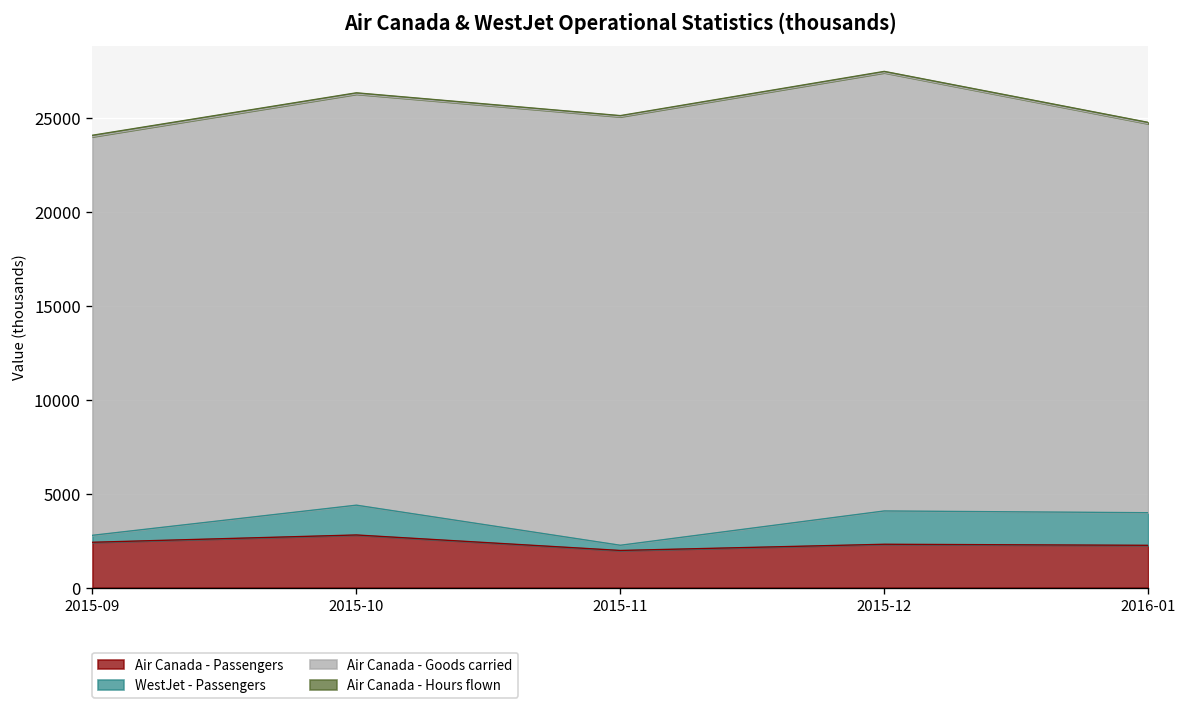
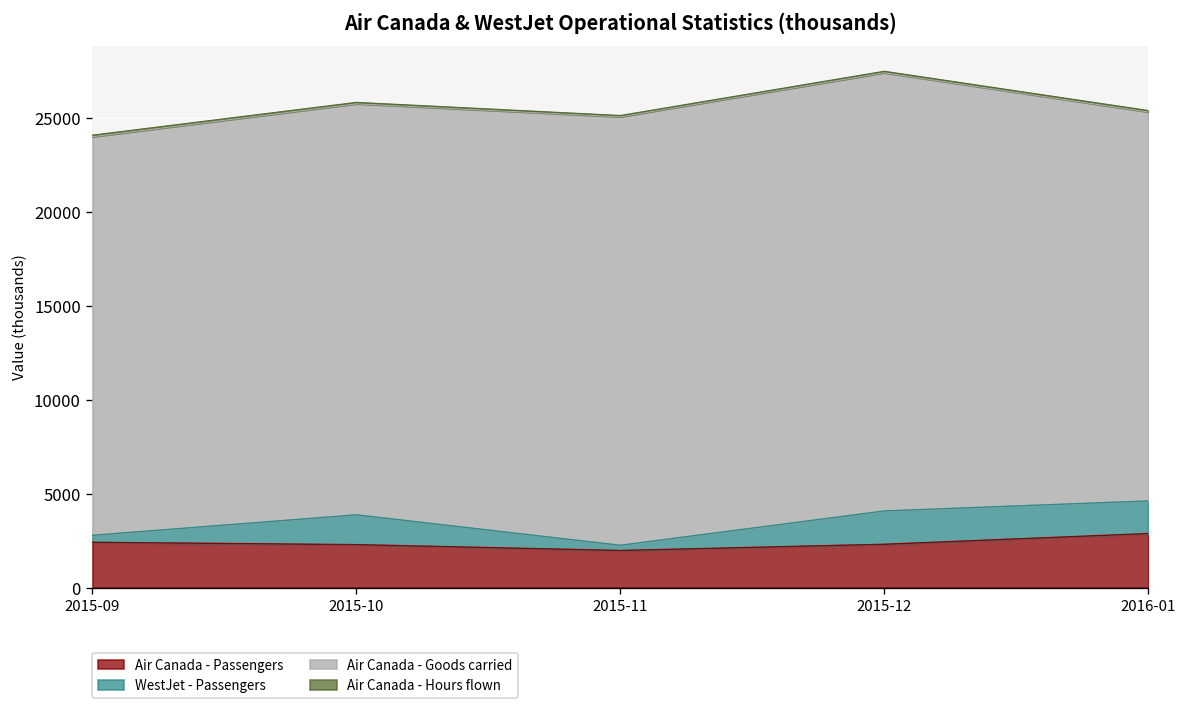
Air Canada - Passengers, 2015-10: 2800 -> 2300
Air Canada - Passengers, 2016-01: 2300 -> 2900
